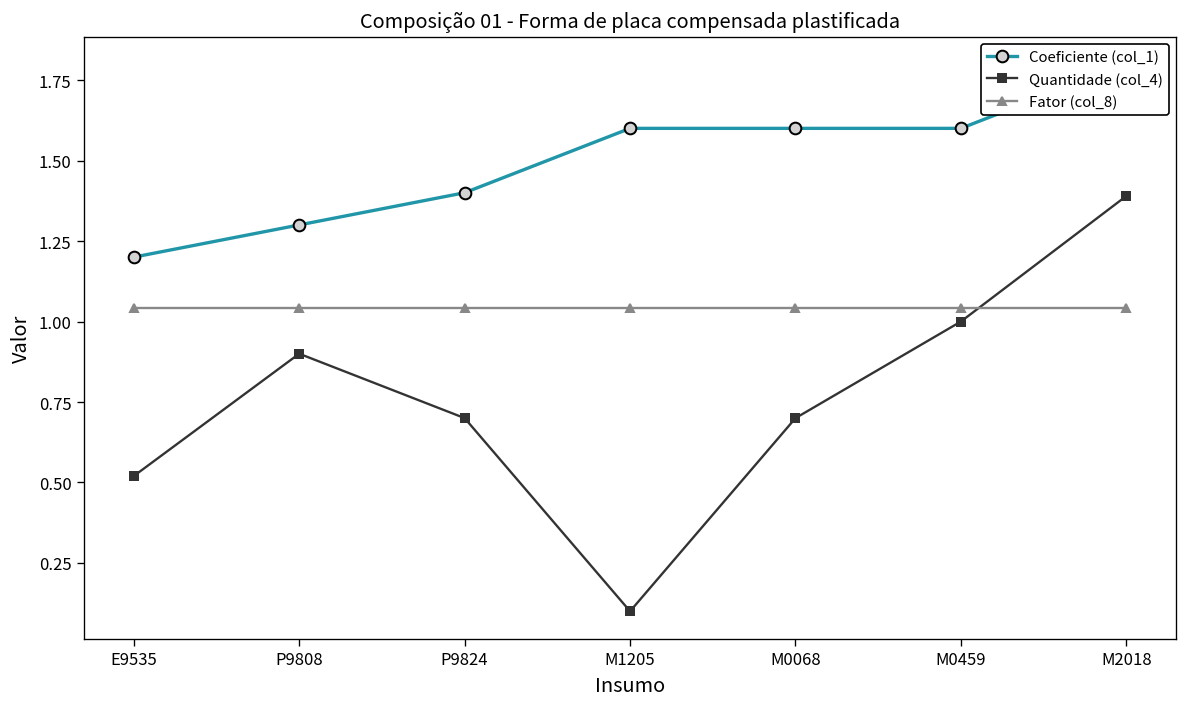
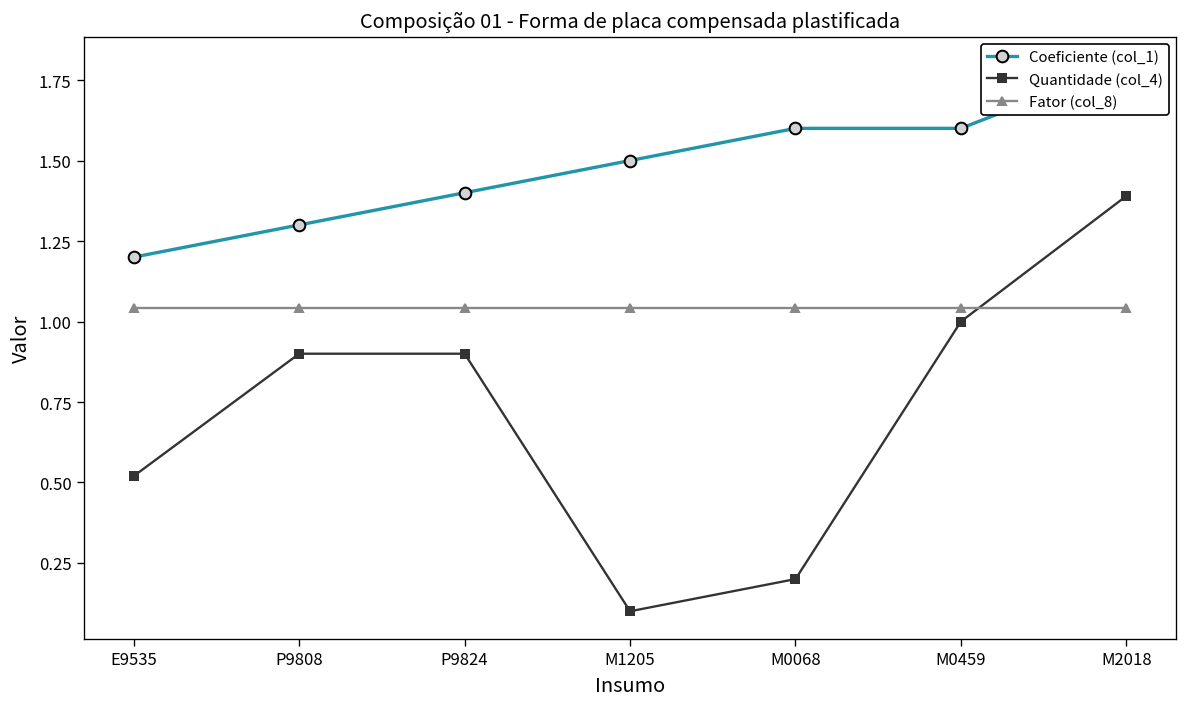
Quantidade (col_4), P9824: 0.7 -> 0.9
Coeficiente (col_1), M1205: 1.6 -> 1.5
Quantidade (col_4), M0068: 0.7 -> 0.2
